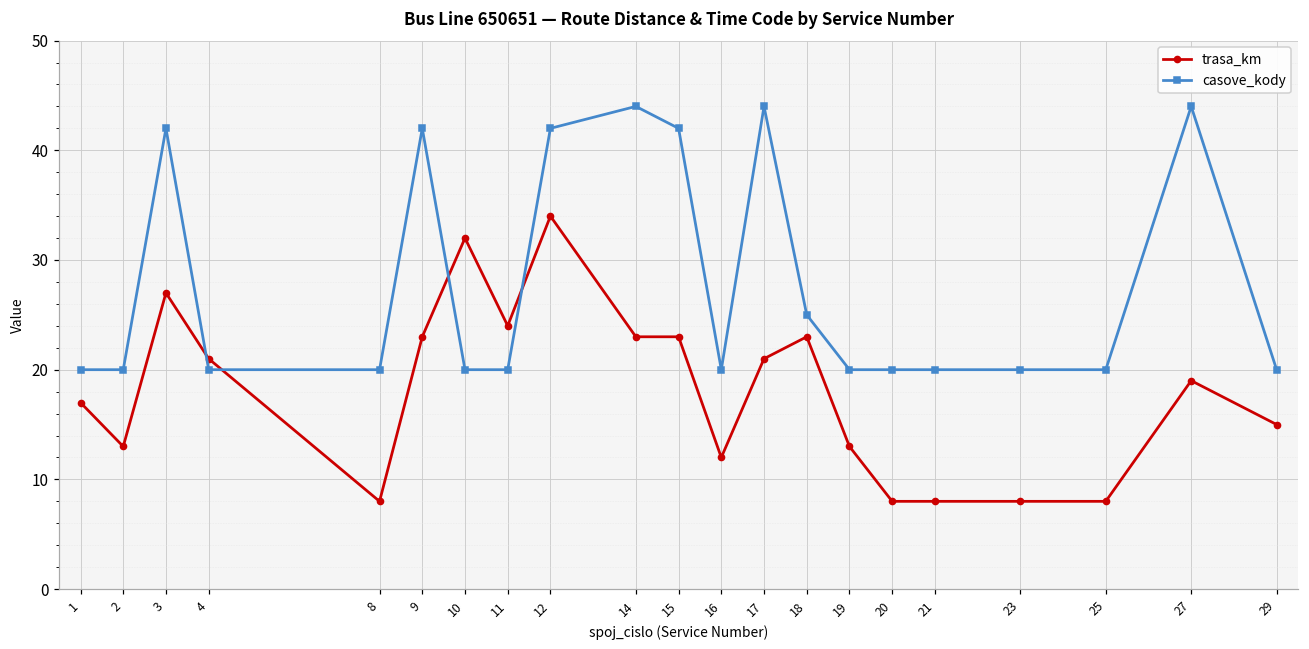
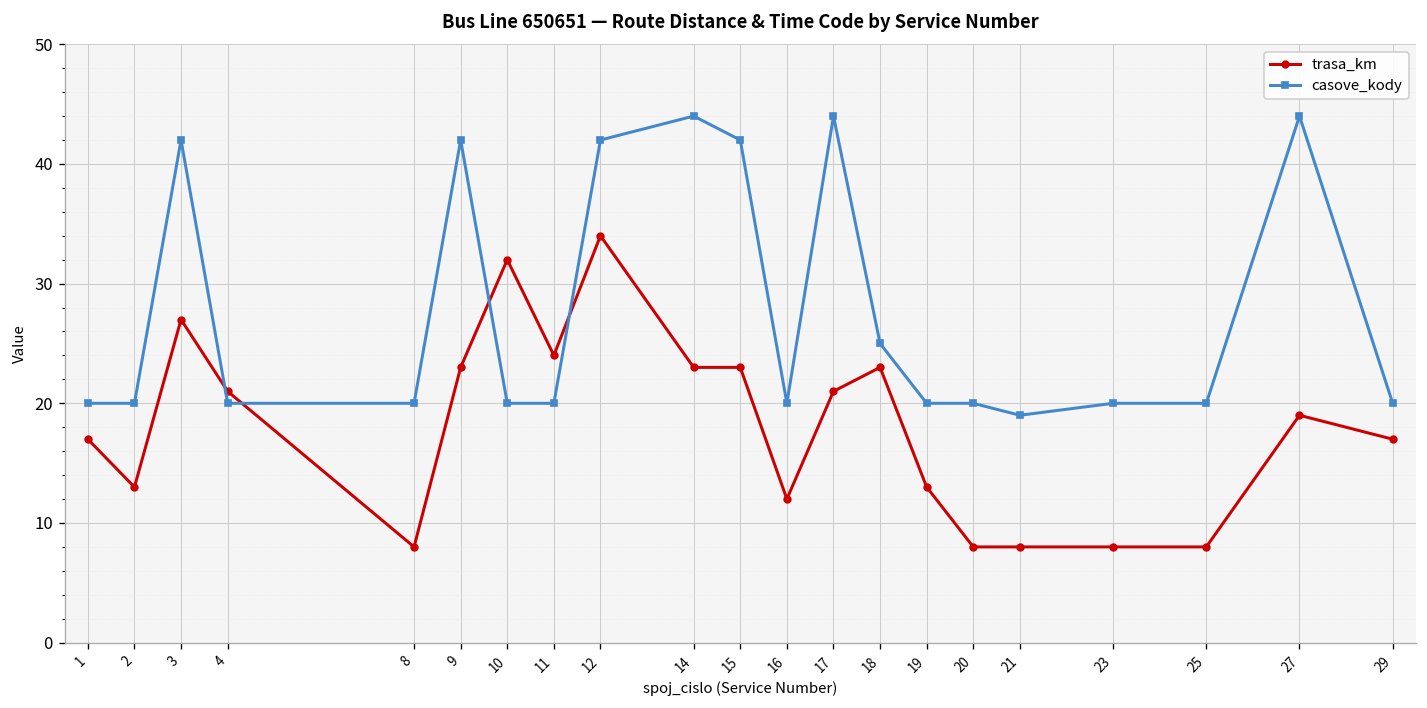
casove_kody, 21: 20 -> 19
trasa_km, 29: 15 -> 17
